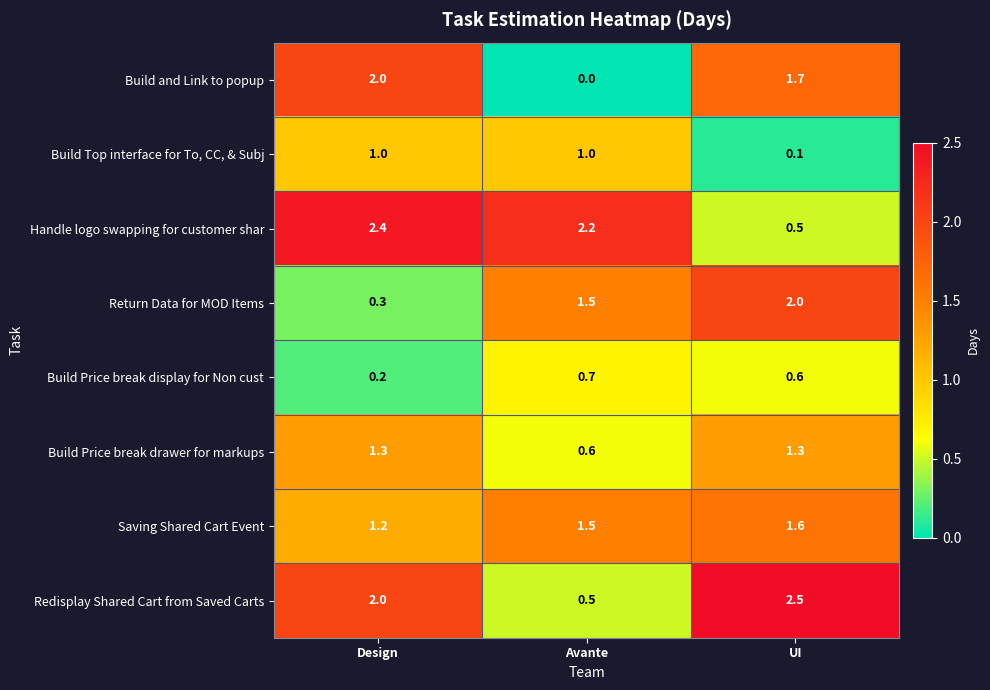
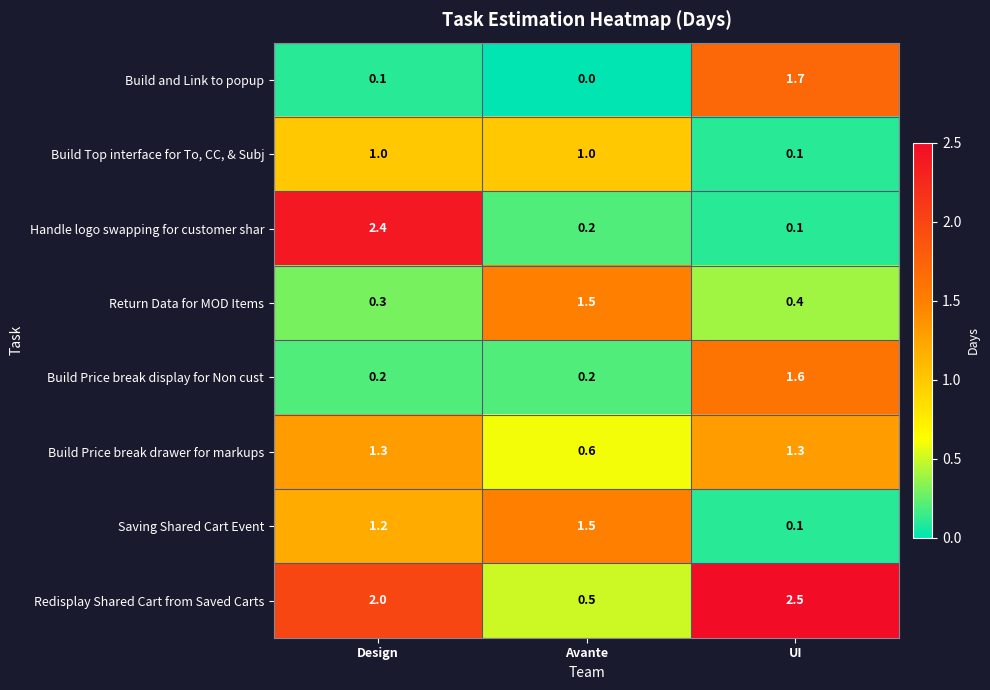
Build and Link to popup, Design: 2.0 -> 0.1
Handle logo swapping for customer shar, Avante: 2.2 -> 0.2
Handle logo swapping for customer shar, UI: 0.5 -> 0.1
Return Data for MOD Items, UI: 2.0 -> 0.4
Build Price break display for Non cust, Avante: 0.7 -> 0.2
Build Price break display for Non cust, UI: 0.6 -> 1.6
Saving Shared Cart Event, UI: 1.6 -> 0.1
